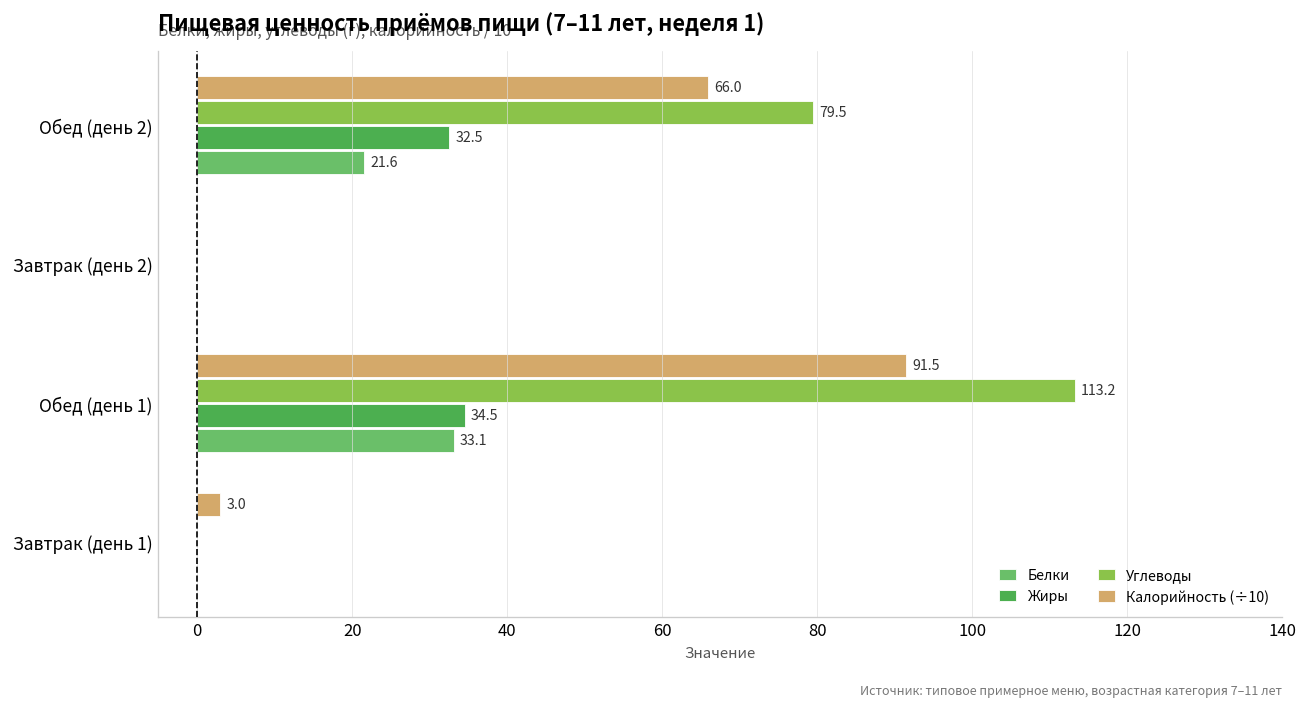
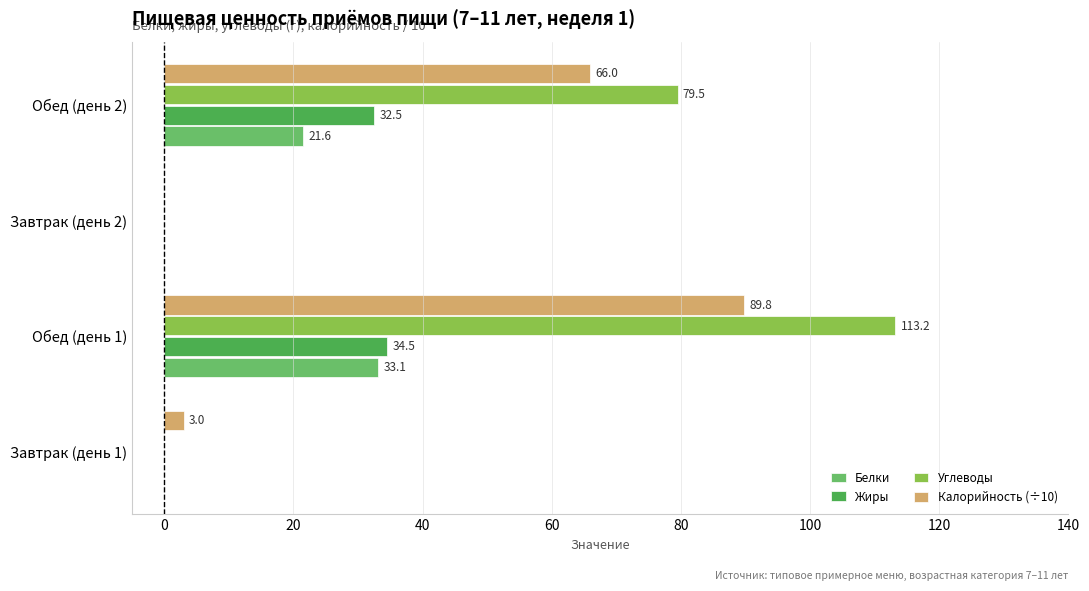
Калорийность (÷10), Обед (день 1): 91.5 -> 89.8
